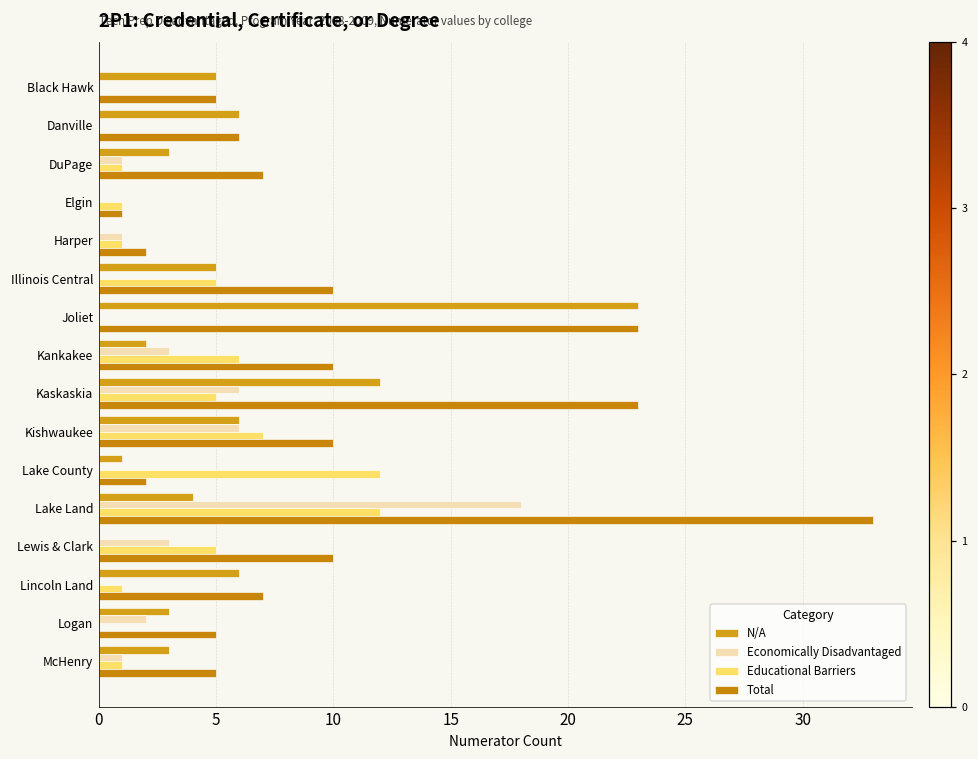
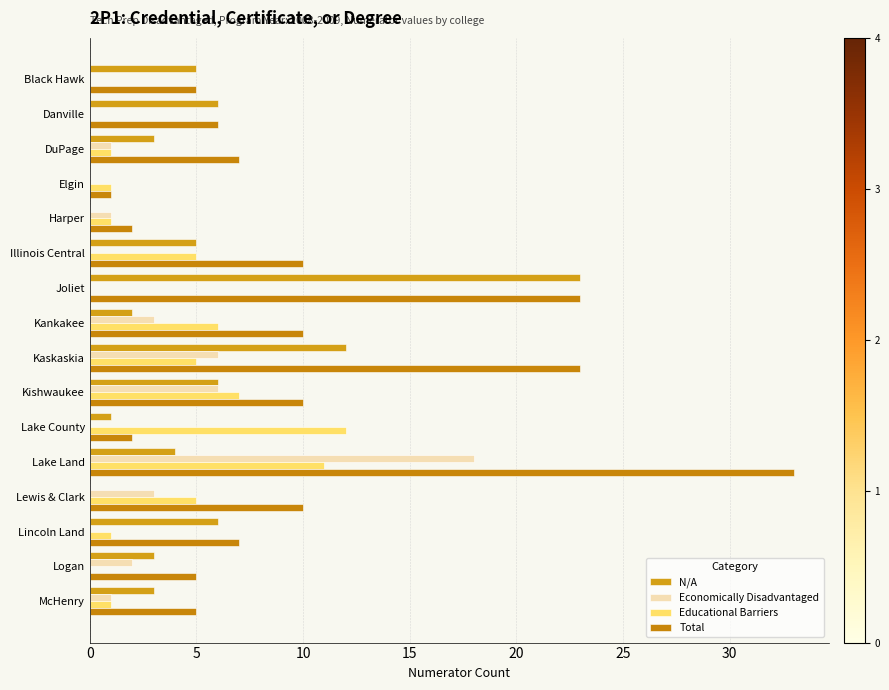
Educational Barriers, Lake Land: 12 -> 11
